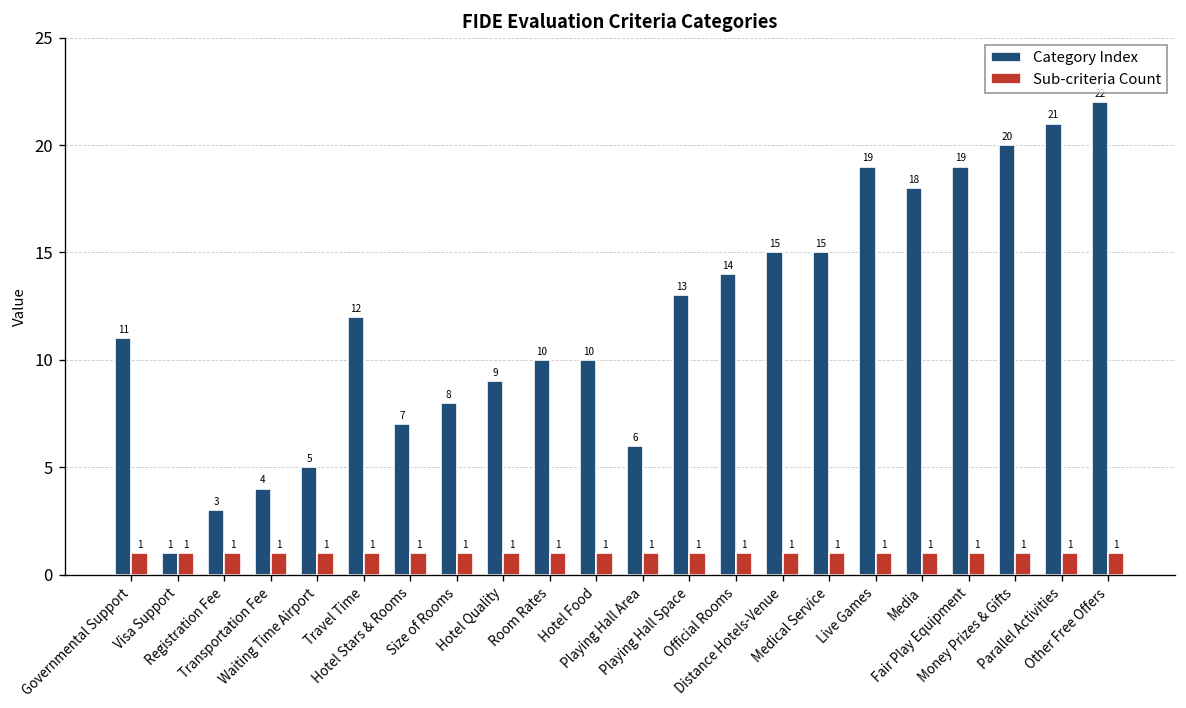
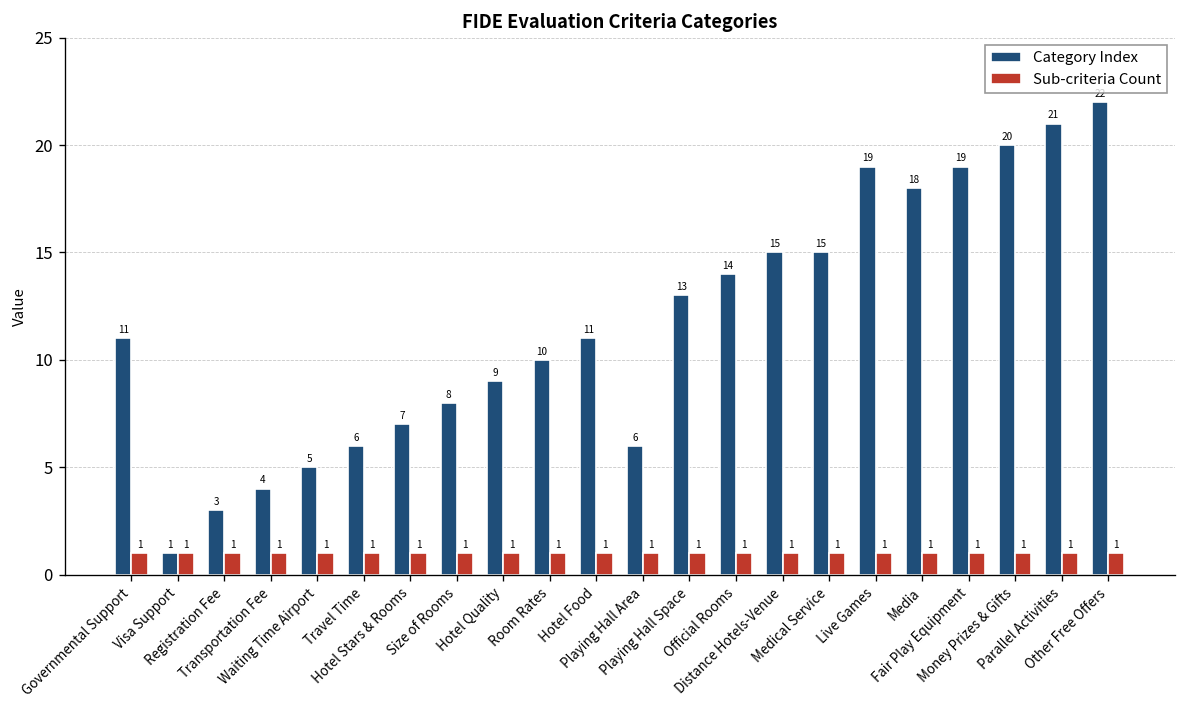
Category Index, Travel Time: 12 -> 6
Category Index, Hotel Food: 10 -> 11
